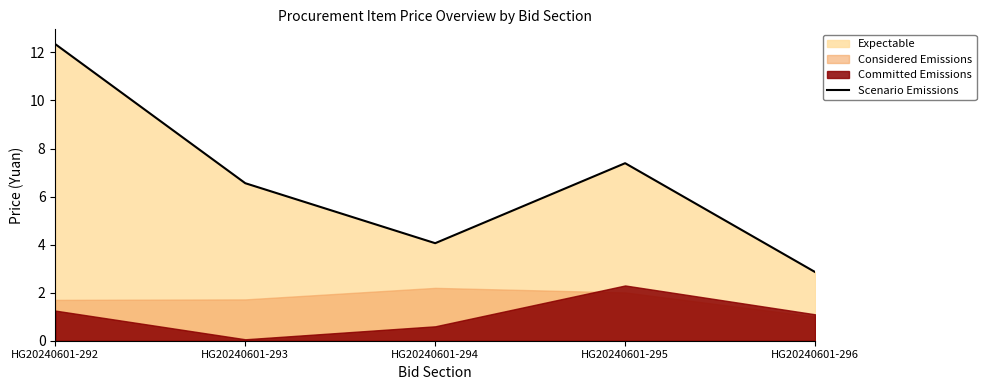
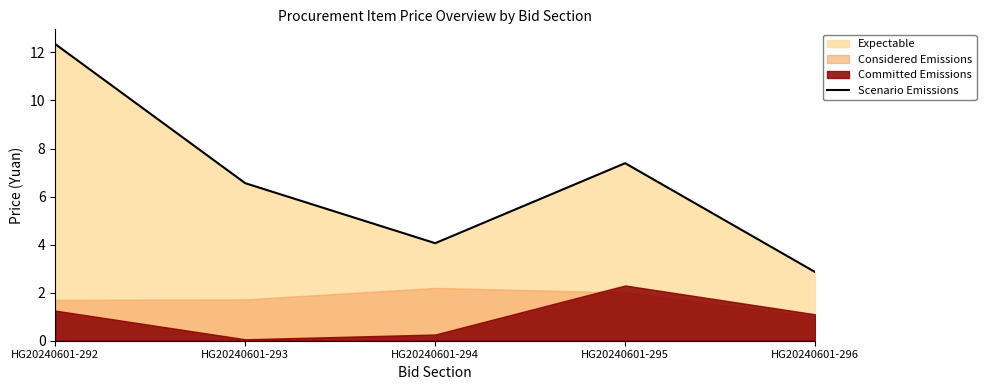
Committed Emissions, HG20240601-294: 0.6 -> 0.3
